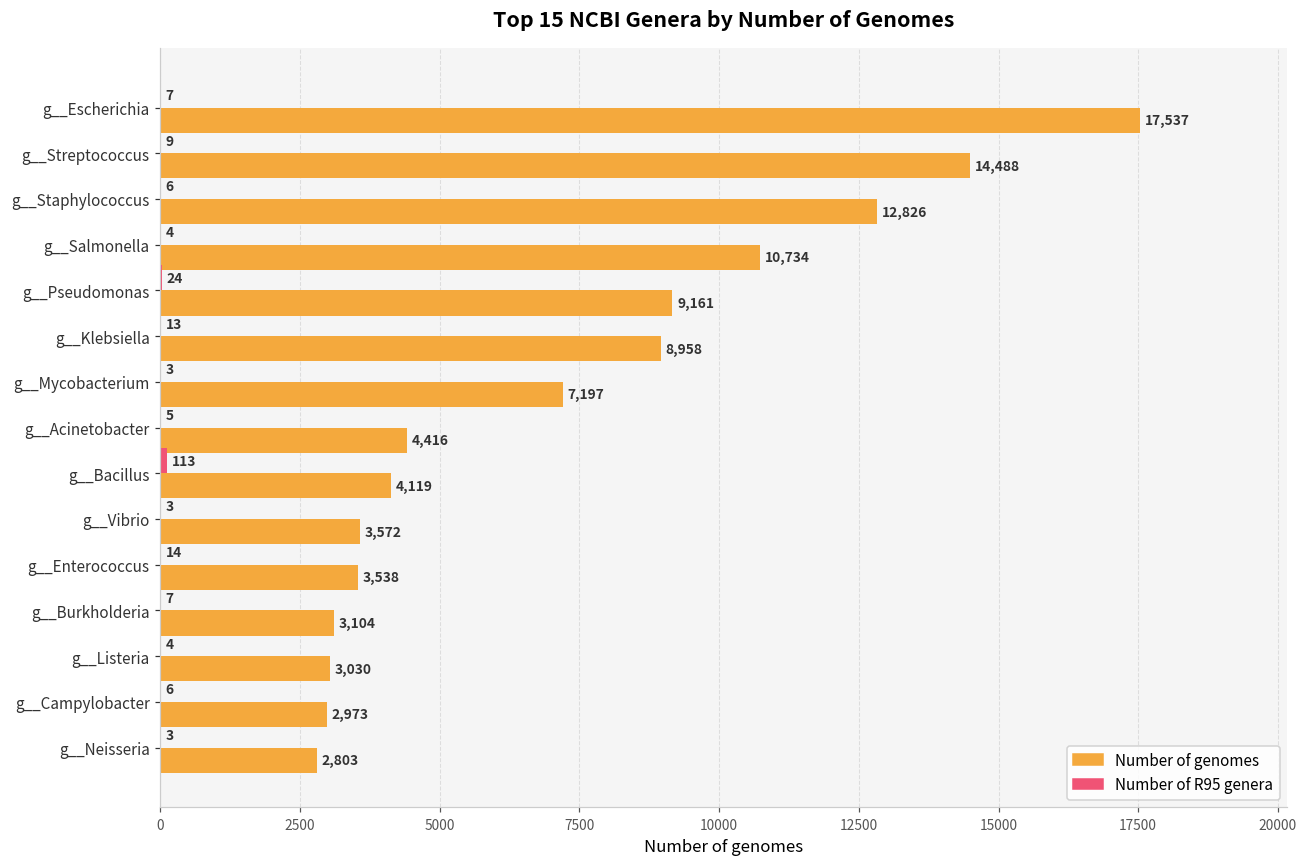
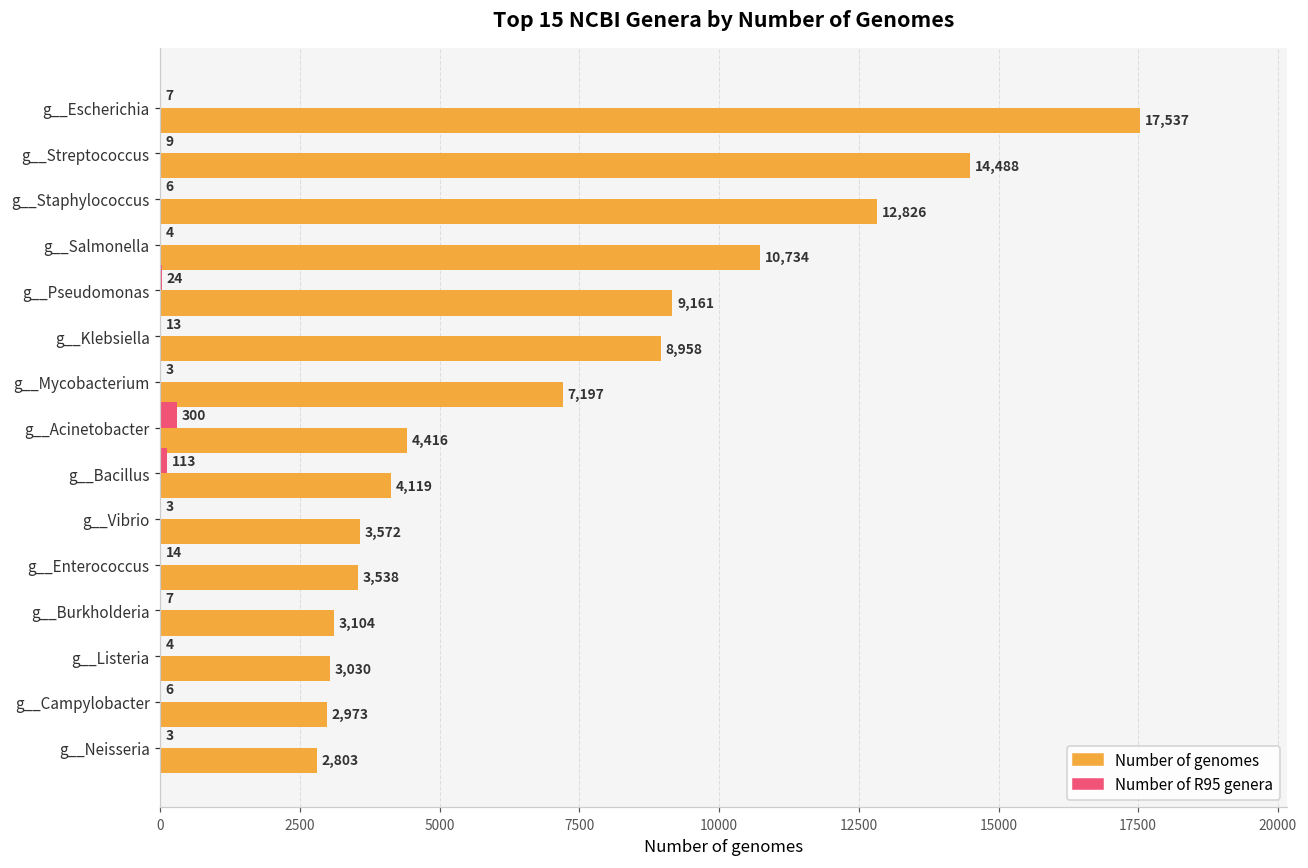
Number of R95 genera, g__Acinetobacter: 5 -> 300
